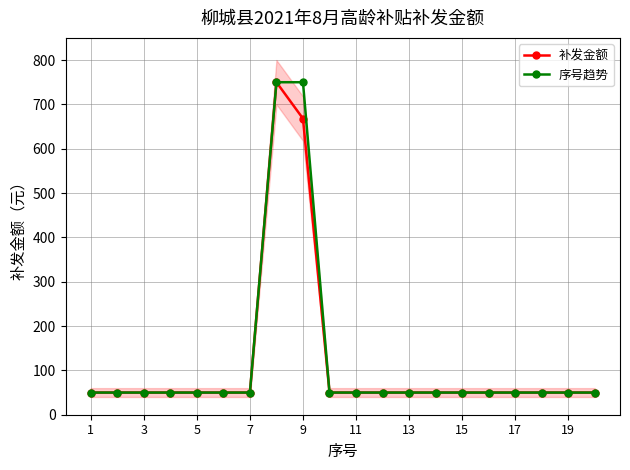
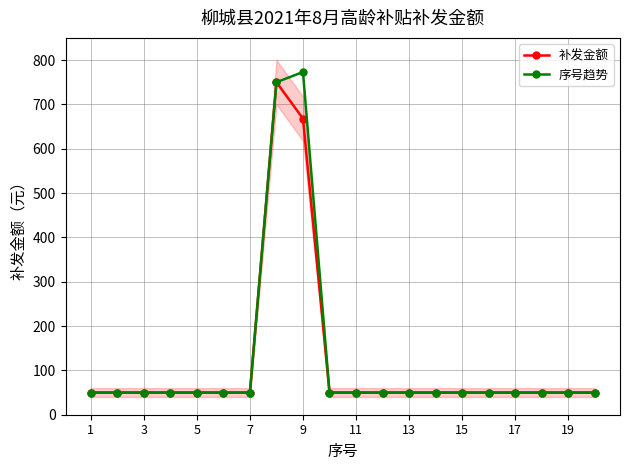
序号趋势, 9: 750 -> 770
